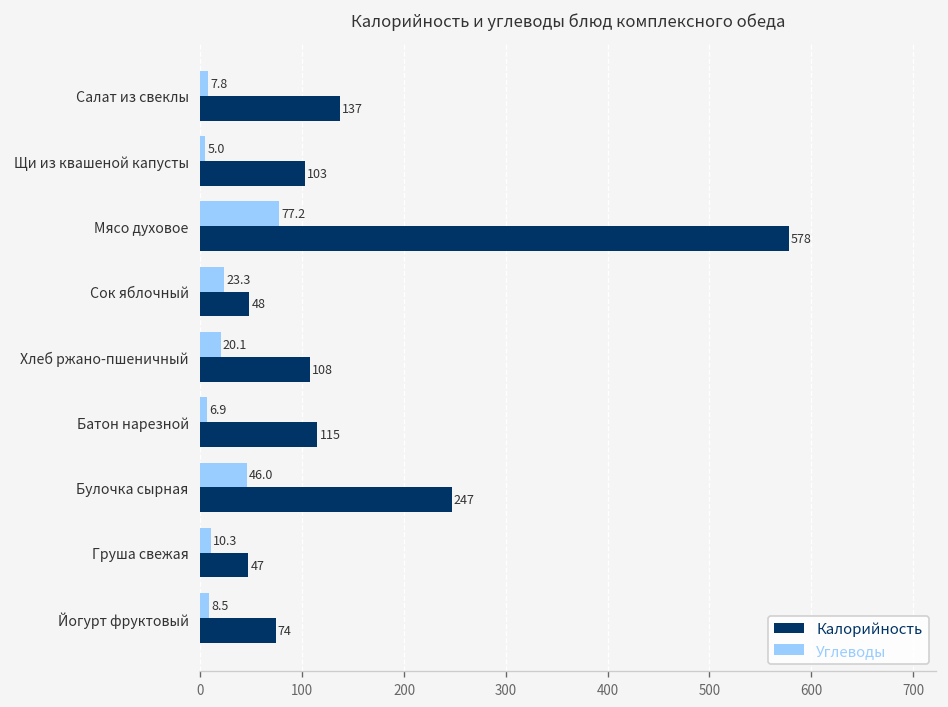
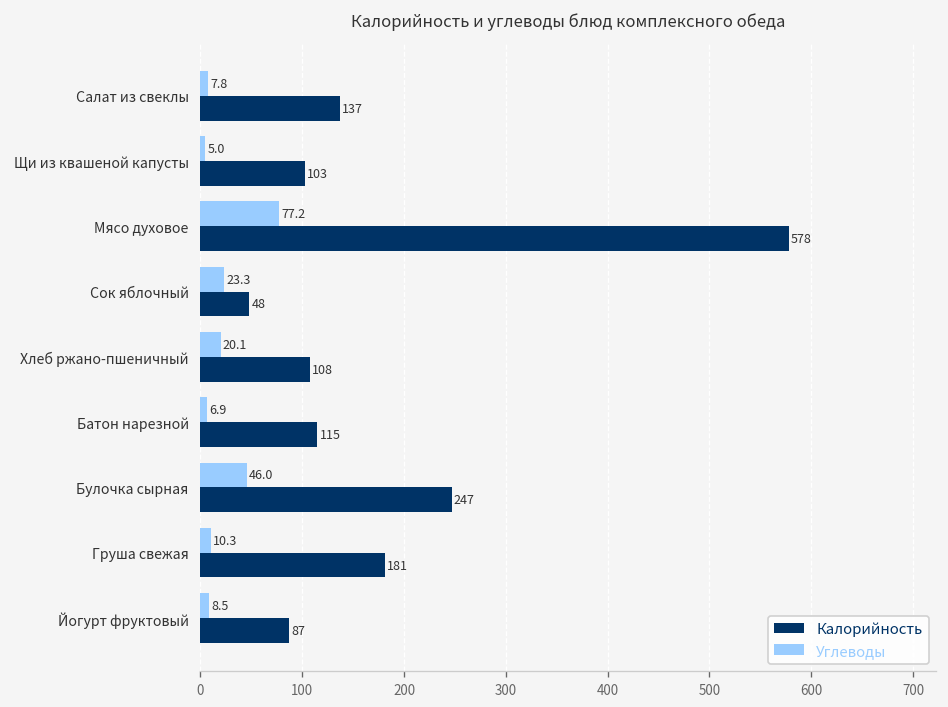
Калорийность, Груша свежая: 47 -> 181
Калорийность, Йогурт фруктовый: 74 -> 87
